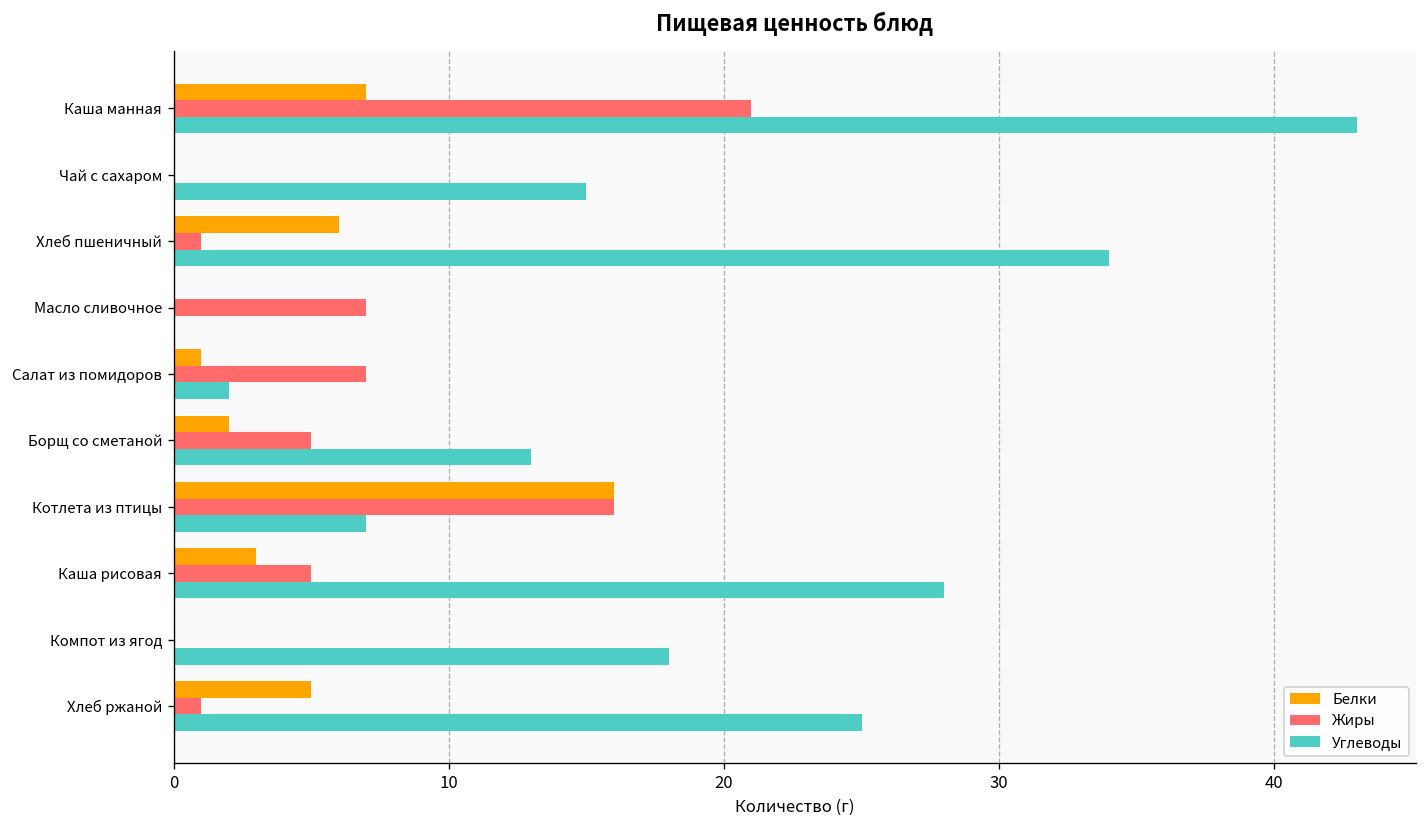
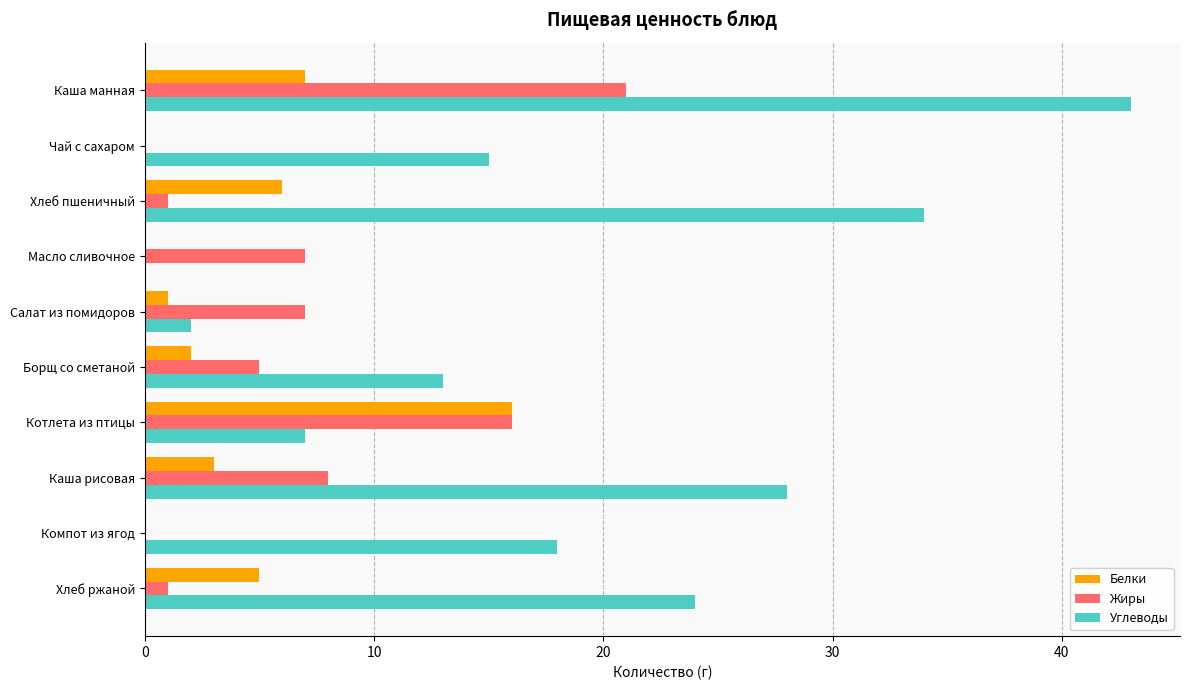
Жиры, Каша рисовая: 5 -> 8
Углеводы, Хлеб ржаной: 25 -> 24
